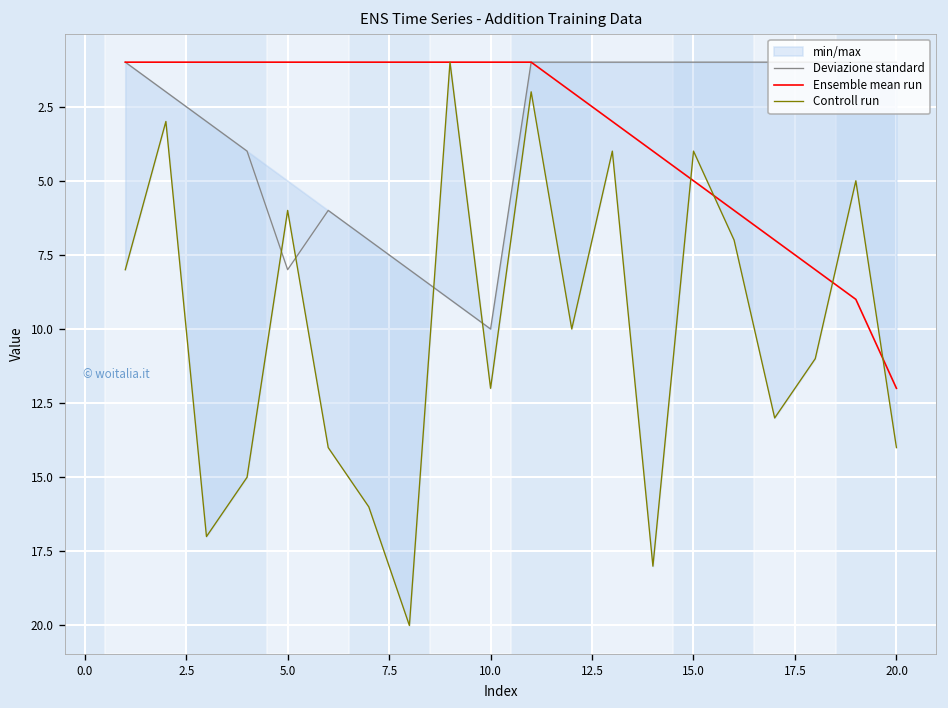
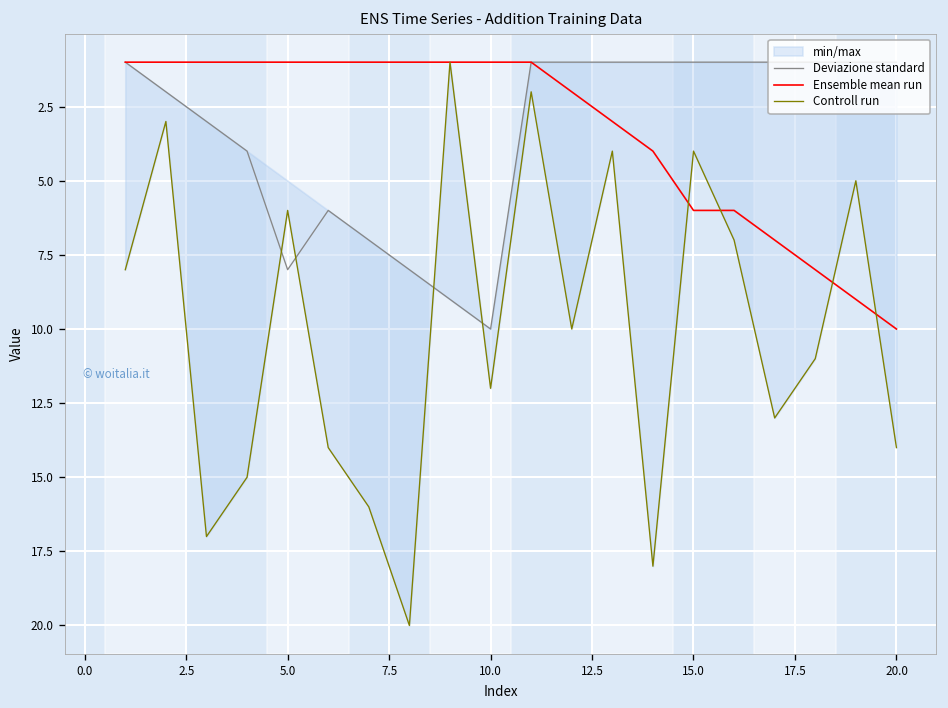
Ensemble mean run, 15.0: 5 -> 6
Ensemble mean run, 20.0: 12 -> 10
